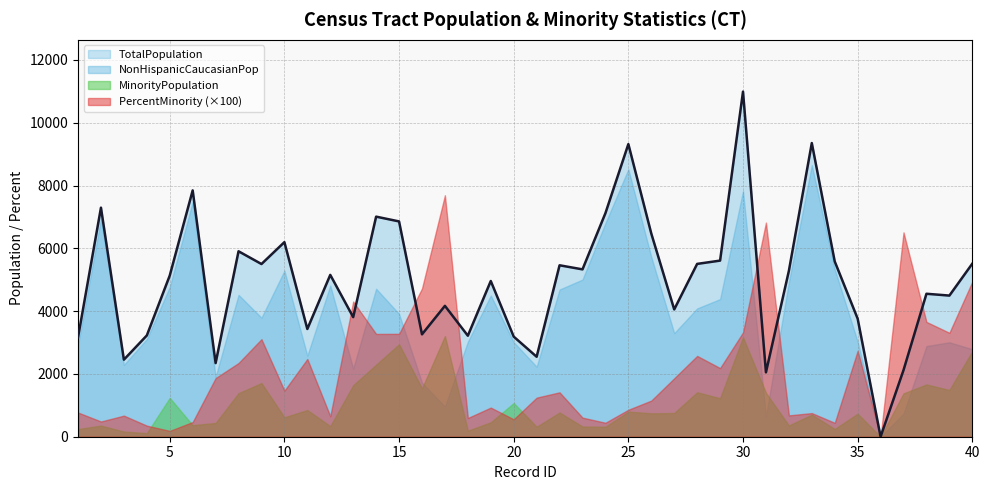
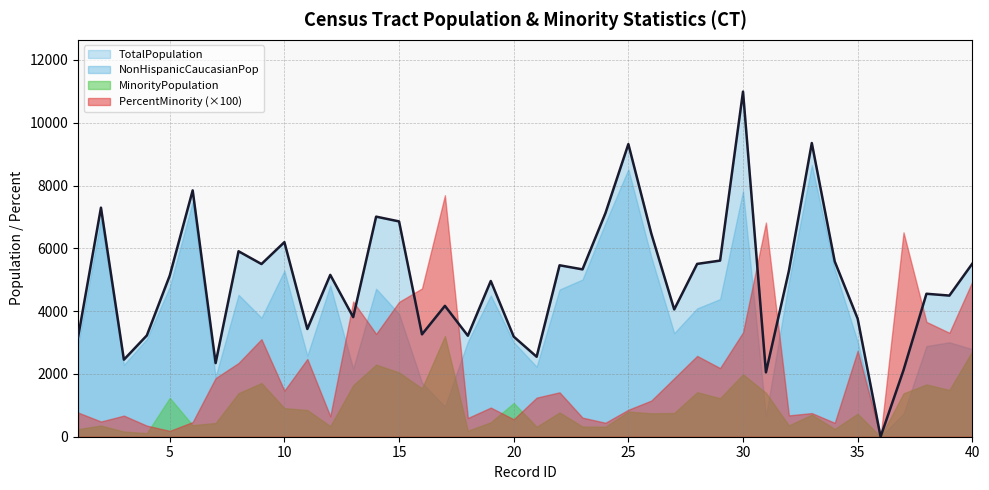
MinorityPopulation, 10: 600 -> 900
MinorityPopulation, 15: 2900 -> 2000
PercentMinority (×100), 15: 3300 -> 4300
MinorityPopulation, 30: 3200 -> 2000
